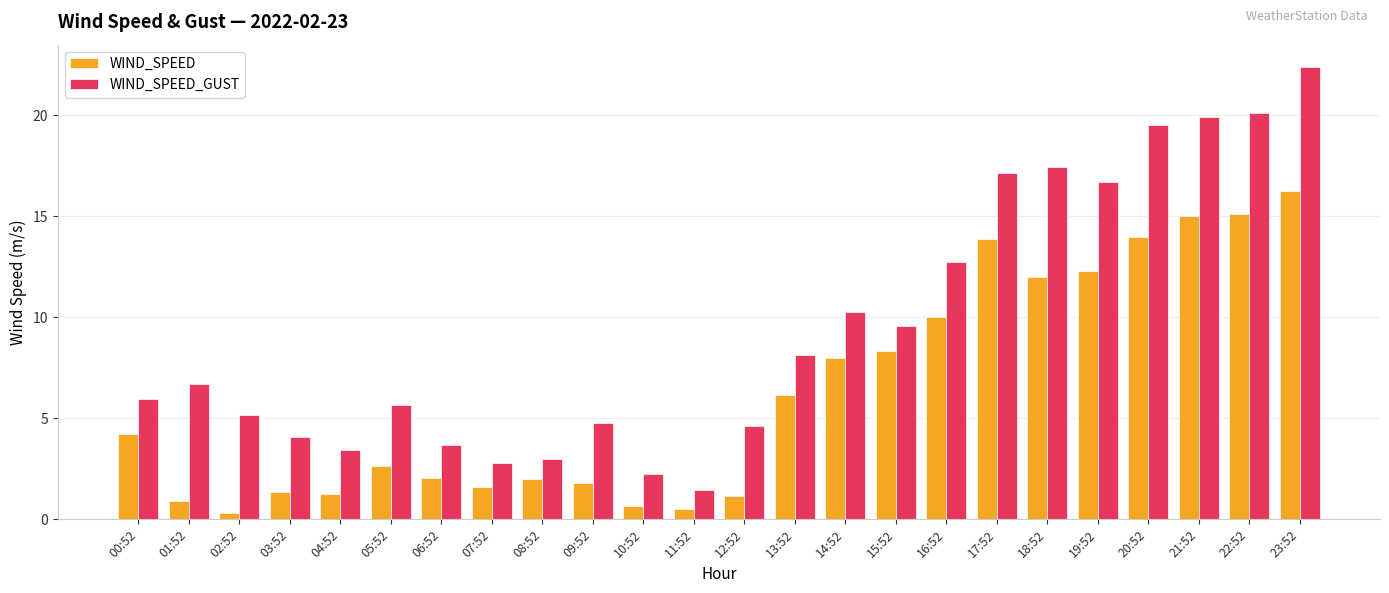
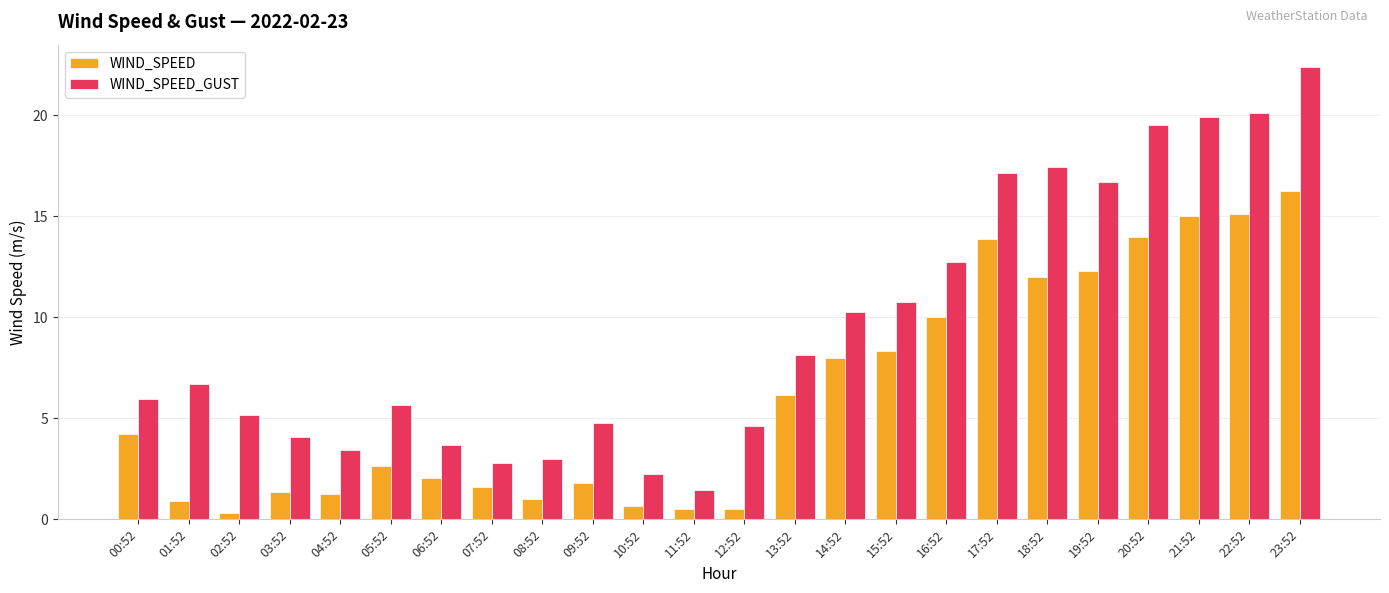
WIND_SPEED, 08:52: 2 -> 1
WIND_SPEED, 12:52: 1.2 -> 0.5
WIND_SPEED_GUST, 15:52: 9.6 -> 10.8
